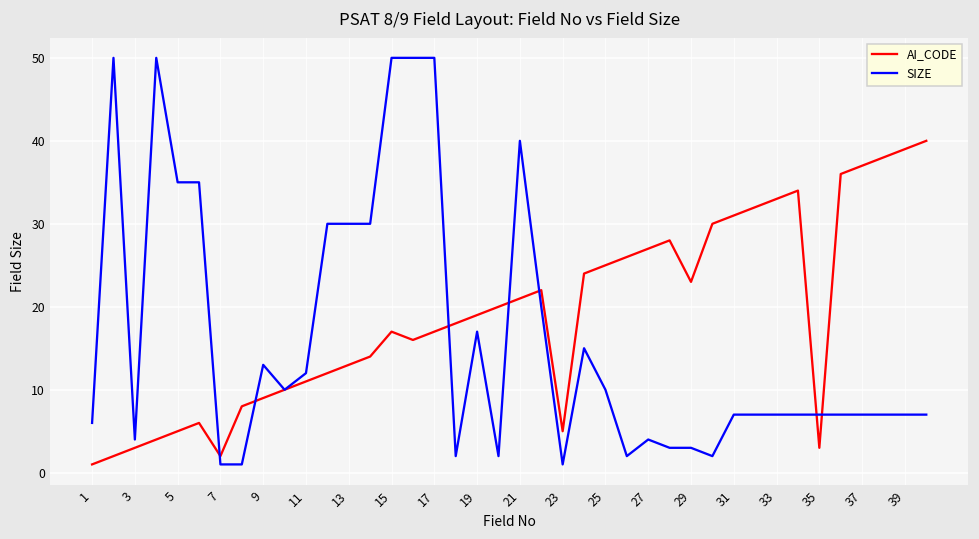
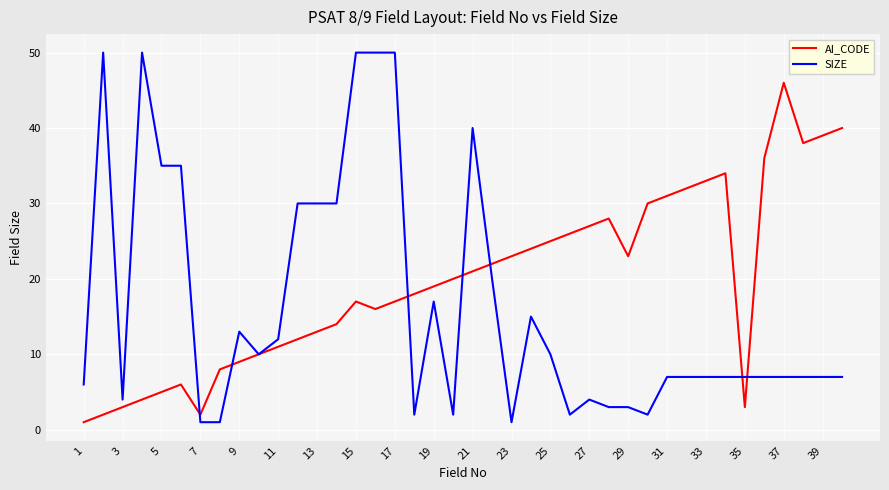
AI_CODE, 23: 5 -> 23
AI_CODE, 37: 37 -> 46
